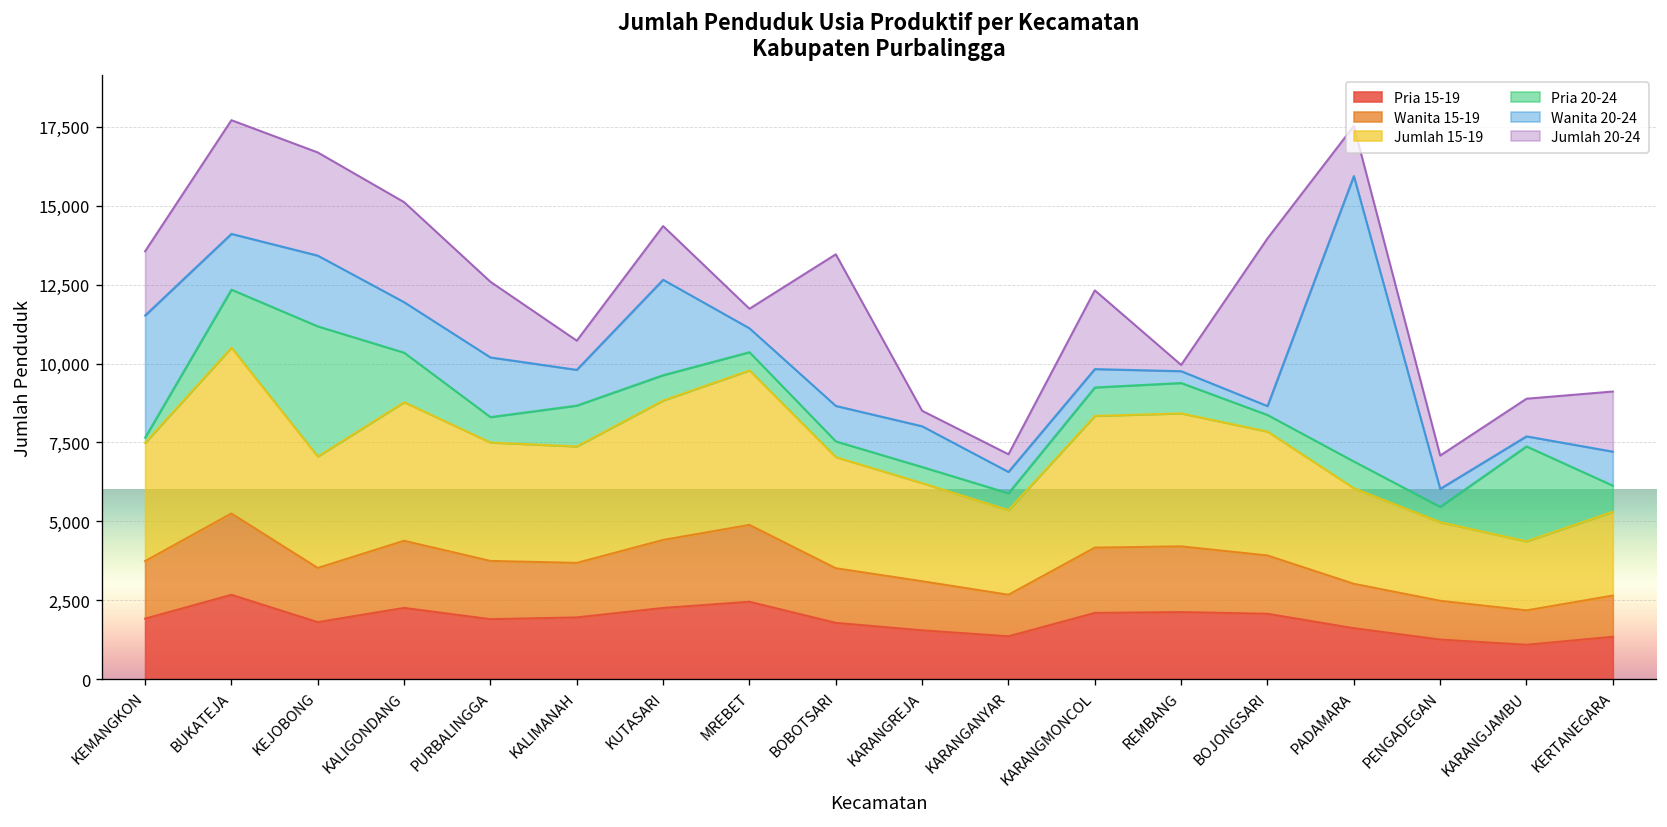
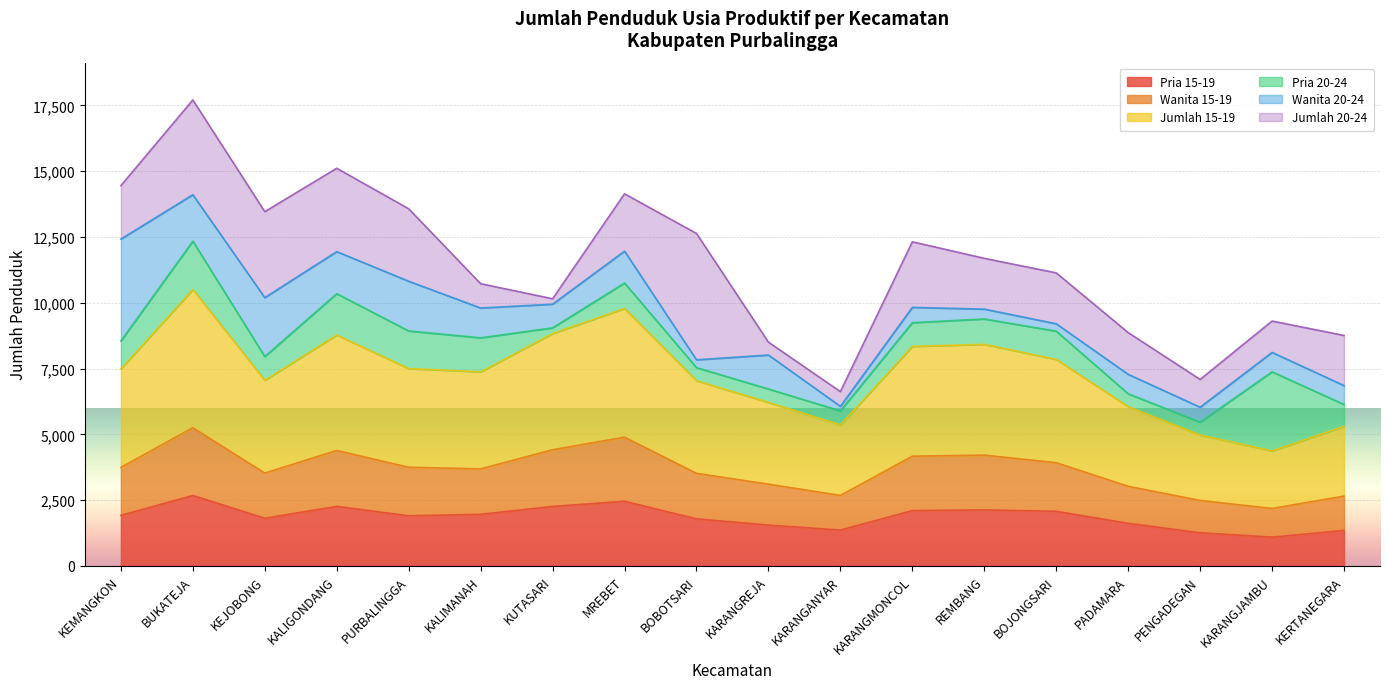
Pria 20-24, KEMANGKON: 200 -> 1,100
Pria 20-24, KEJOBONG: 4,100 -> 900
Pria 20-24, PURBALINGGA: 800 -> 1,400
Jumlah 20-24, PURBALINGGA: 2,400 -> 2,800
Pria 20-24, KUTASARI: 800 -> 200
Wanita 20-24, KUTASARI: 3,000 -> 900
Jumlah 20-24, KUTASARI: 1,700 -> 200
Pria 20-24, MREBET: 600 -> 1,000
Wanita 20-24, MREBET: 800 -> 1,200
Jumlah 20-24, MREBET: 600 -> 2,200
Wanita 20-24, BOBOTSARI: 1,100 -> 300
Wanita 20-24, KARANGANYAR: 700 -> 200
Jumlah 20-24, REMBANG: 200 -> 1,900
Pria 20-24, BOJONGSARI: 500 -> 1,100
Jumlah 20-24, BOJONGSARI: 5,300 -> 1,900
Pria 20-24, PADAMARA: 800 -> 500
Wanita 20-24, PADAMARA: 9,000 -> 700
Wanita 20-24, KARANGJAMBU: 300 -> 700
Wanita 20-24, KERTANEGARA: 1,100 -> 700
